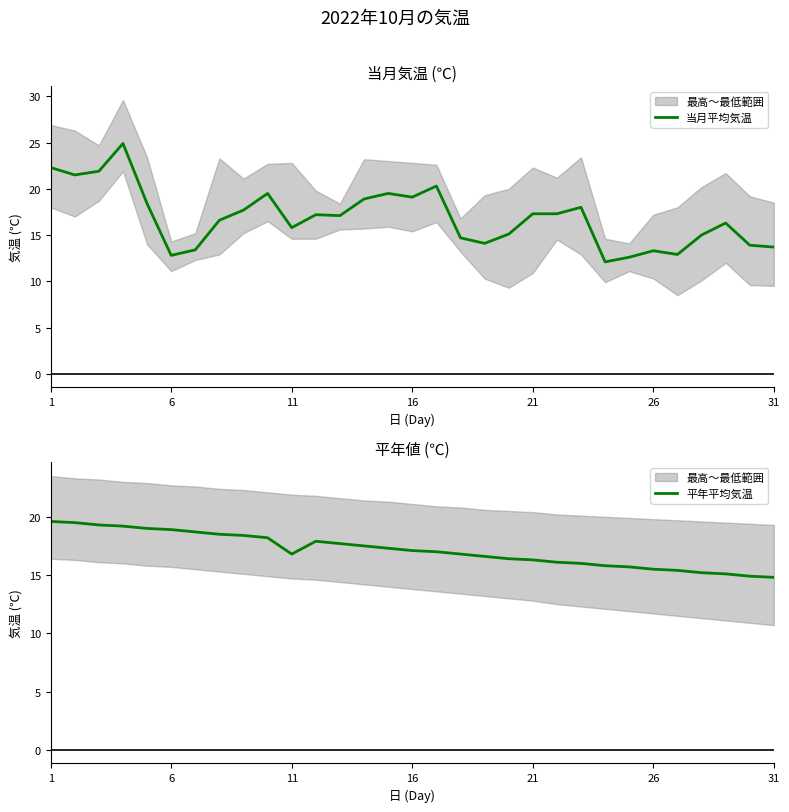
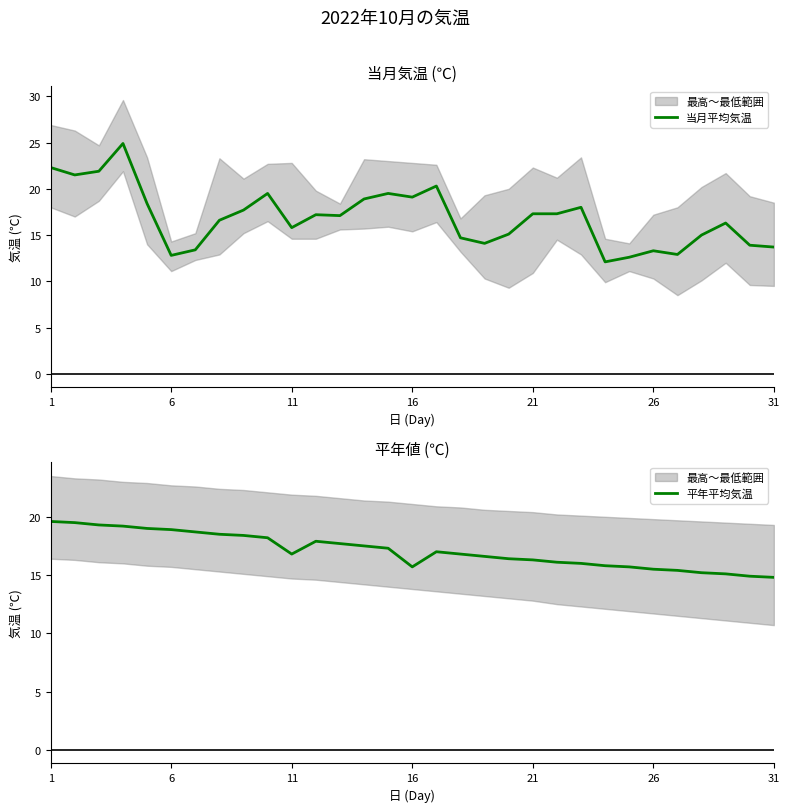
平年値 (℃), 平年平均気温, 16: 17.1 -> 15.7
